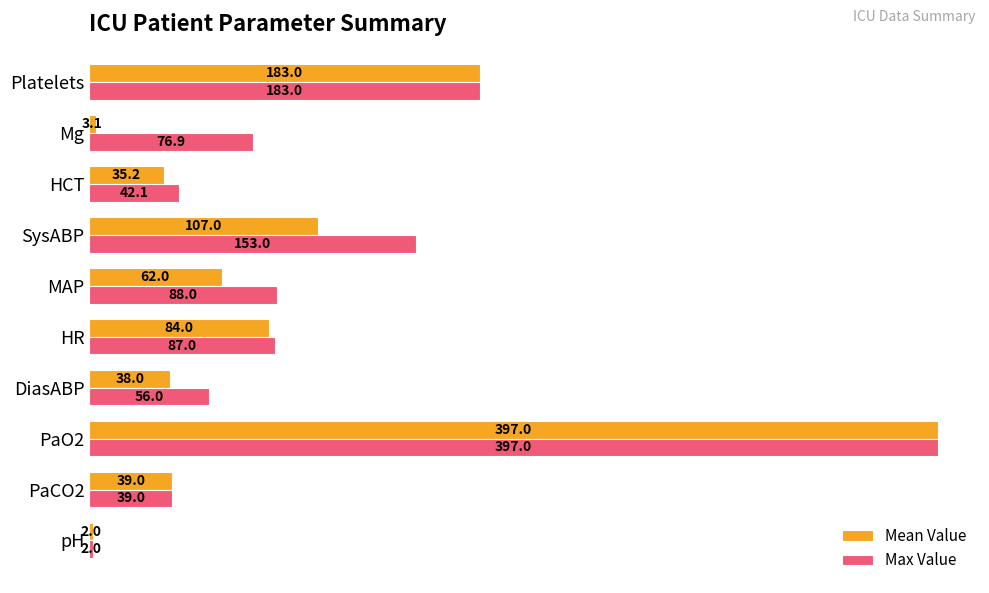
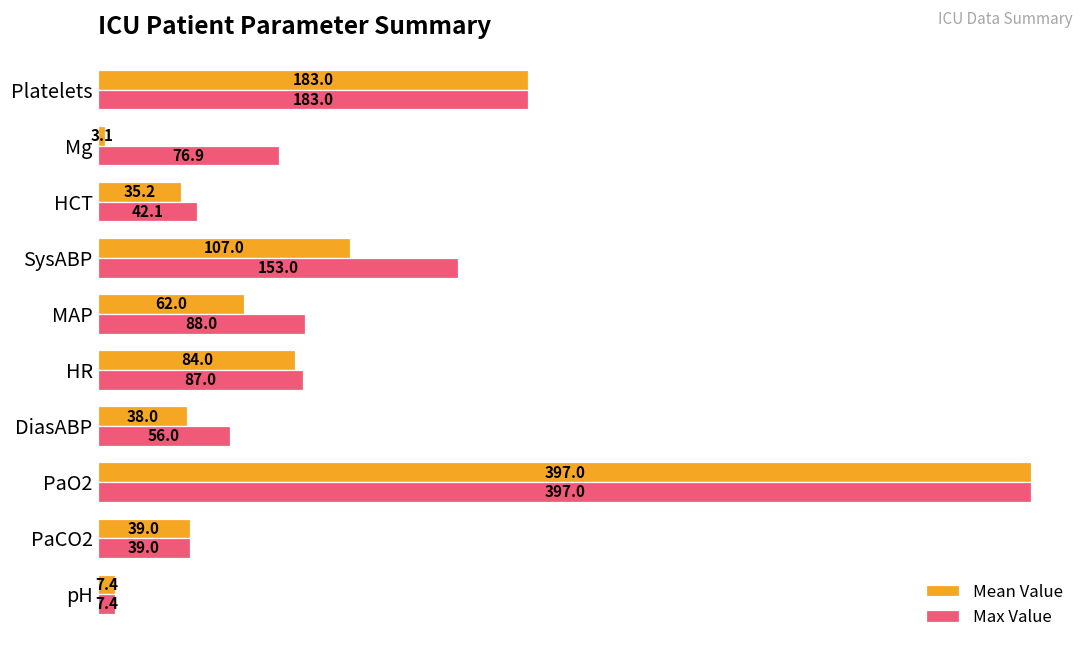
Mean Value, pH: 2.0 -> 7.4
Max Value, pH: 2.0 -> 7.4
